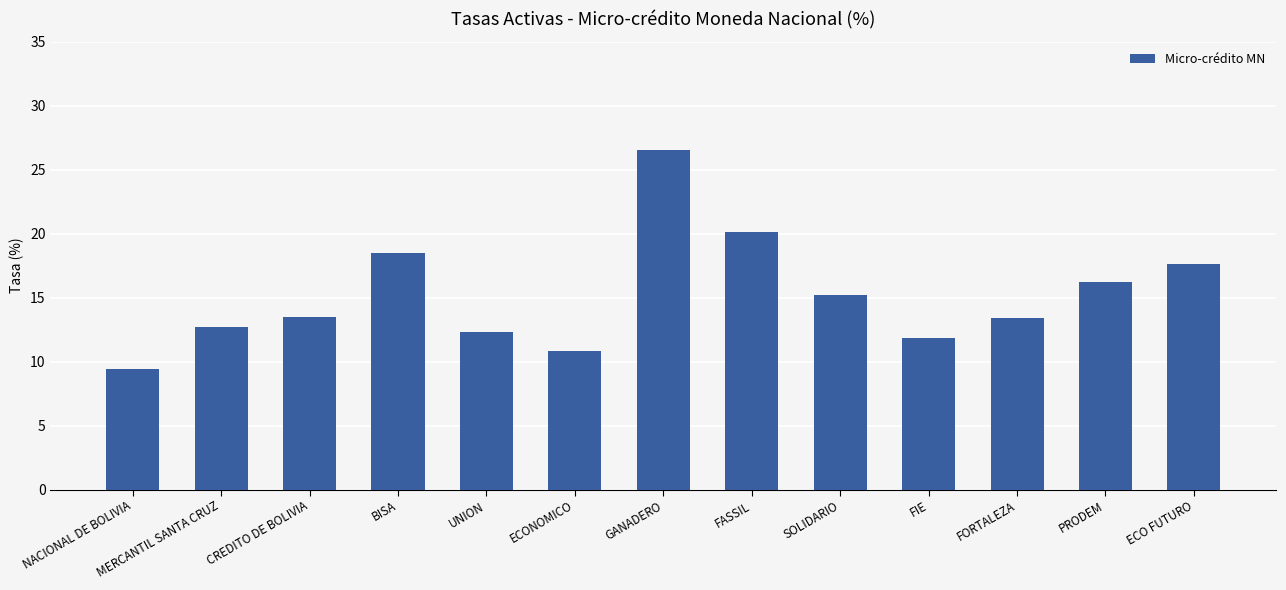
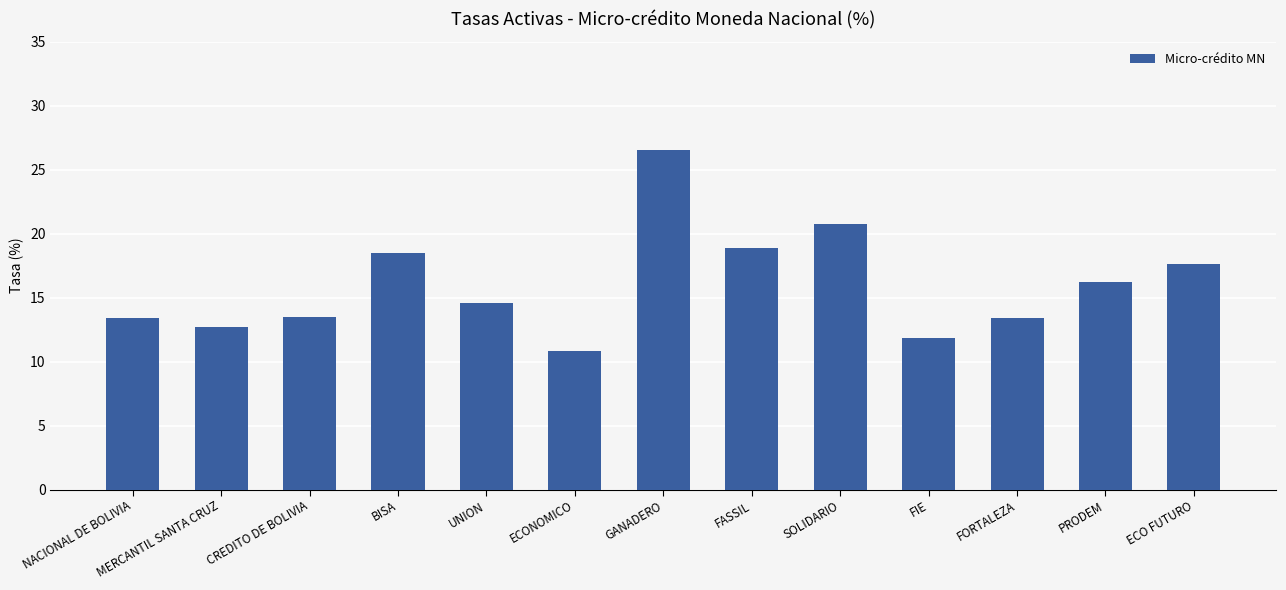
NACIONAL DE BOLIVIA: 9.4 -> 13.4
UNION: 12.3 -> 14.6
FASSIL: 20.2 -> 18.9
SOLIDARIO: 15.2 -> 20.8
